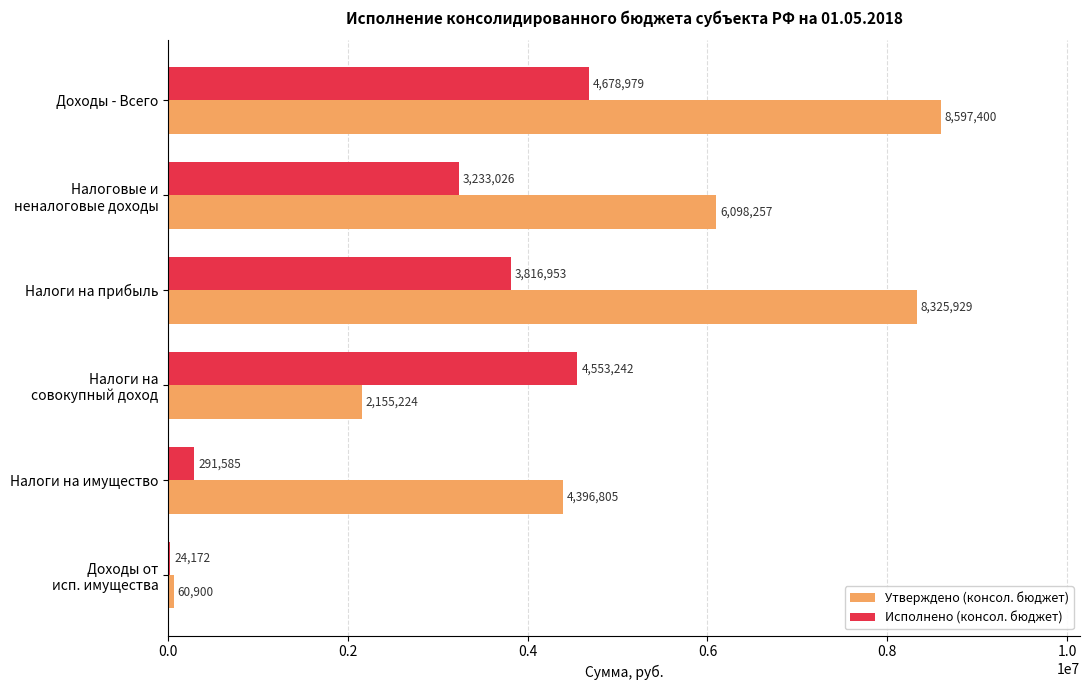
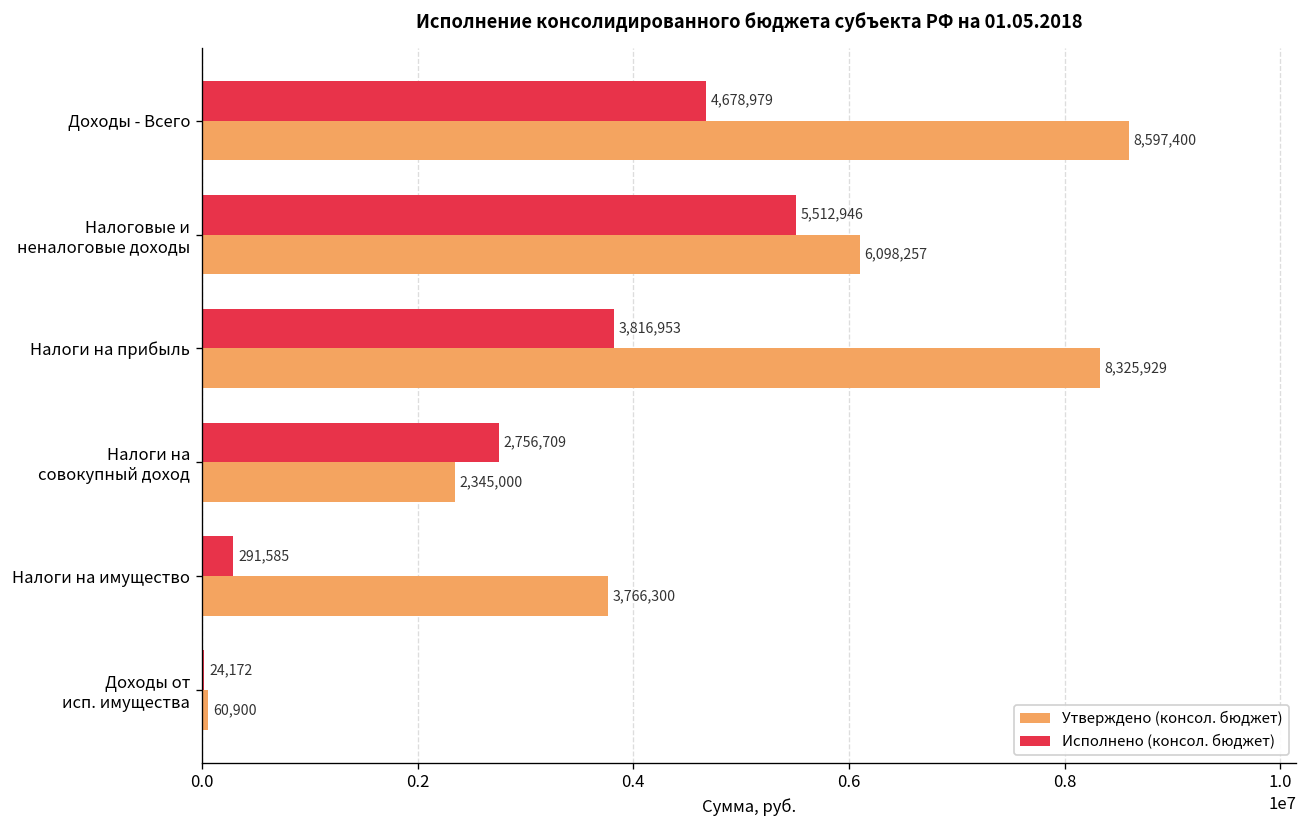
Исполнено (консол. бюджет), Налоговые и неналоговые доходы: 3,233,026 -> 5,512,946
Исполнено (консол. бюджет), Налоги на совокупный доход: 4,553,242 -> 2,756,709
Утверждено (консол. бюджет), Налоги на совокупный доход: 2,155,224 -> 2,345,000
Утверждено (консол. бюджет), Налоги на имущество: 4,396,805 -> 3,766,300
